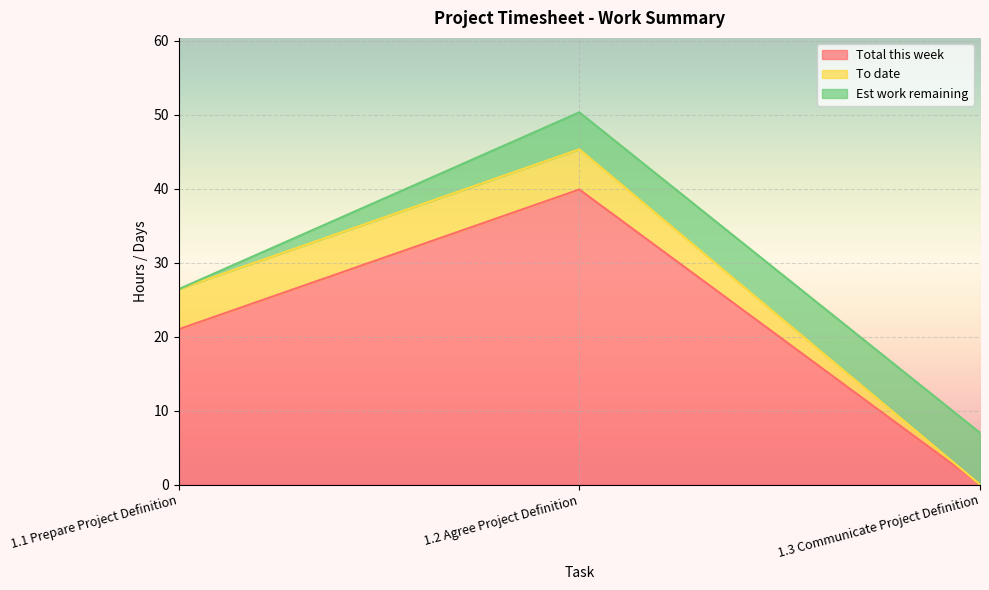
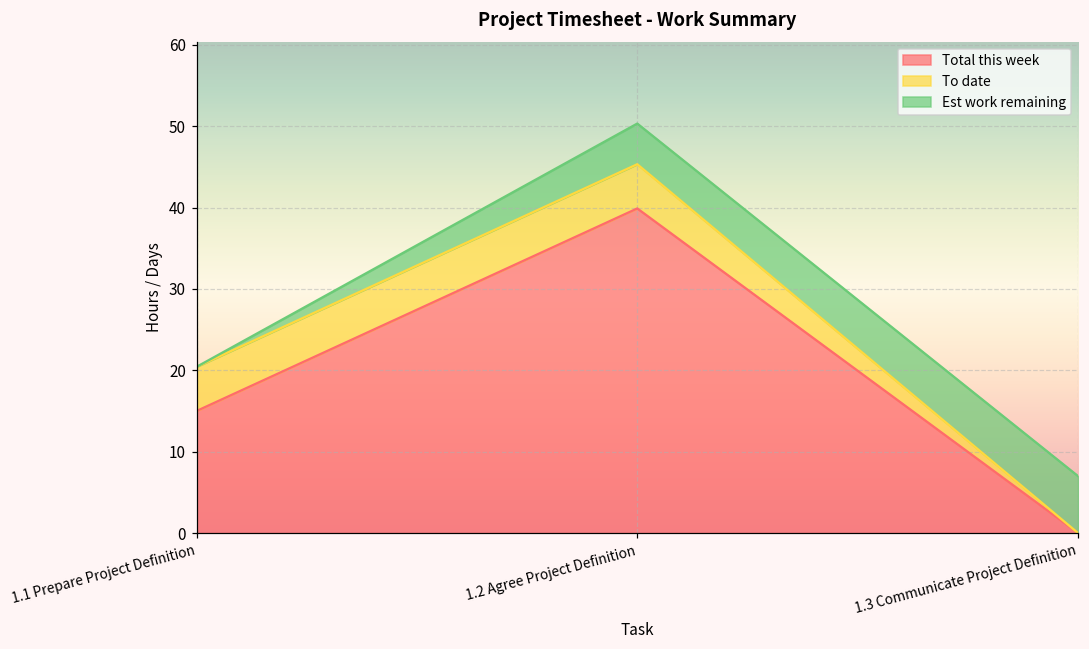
Total this week, 1.1 Prepare Project Definition: 21 -> 15
